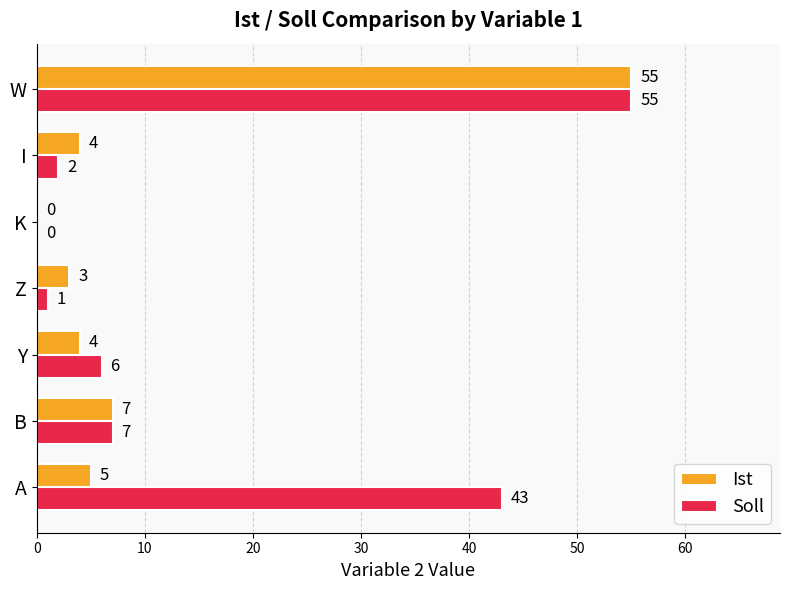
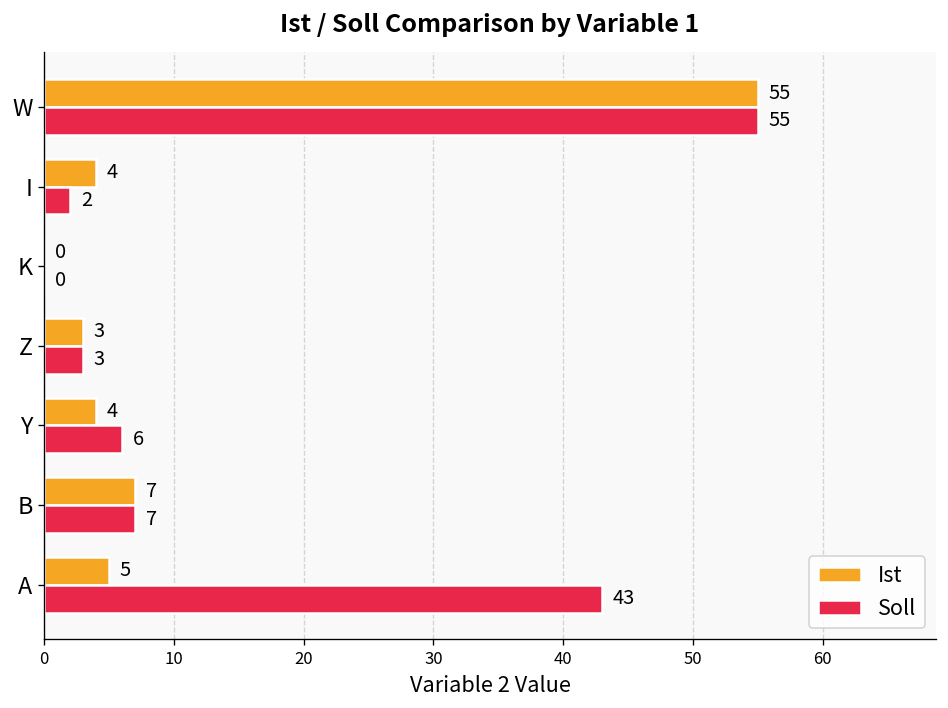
Soll, Z: 1 -> 3
